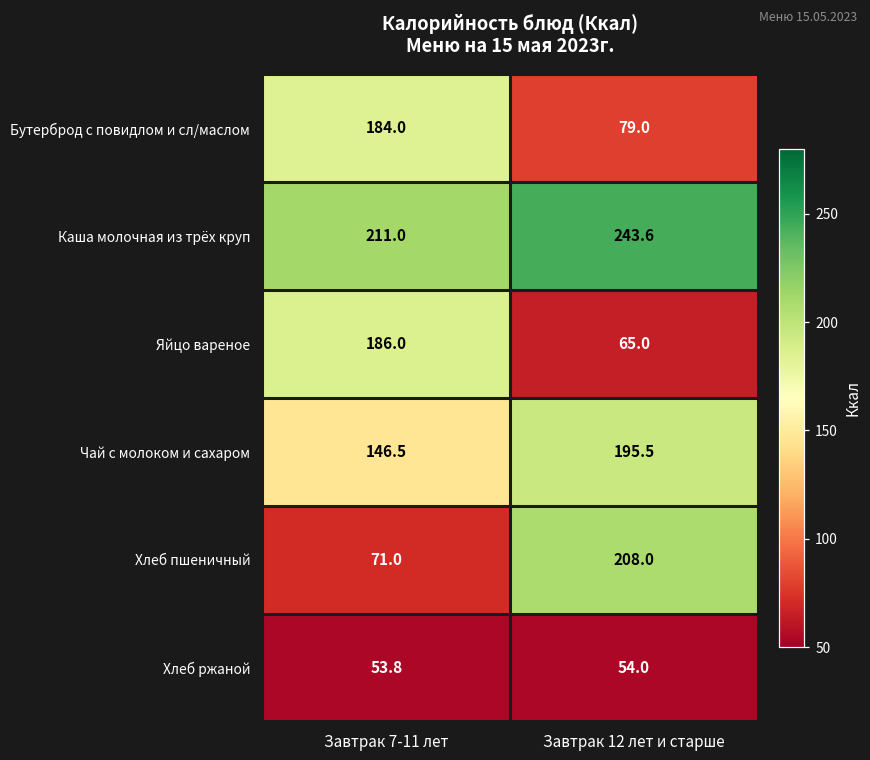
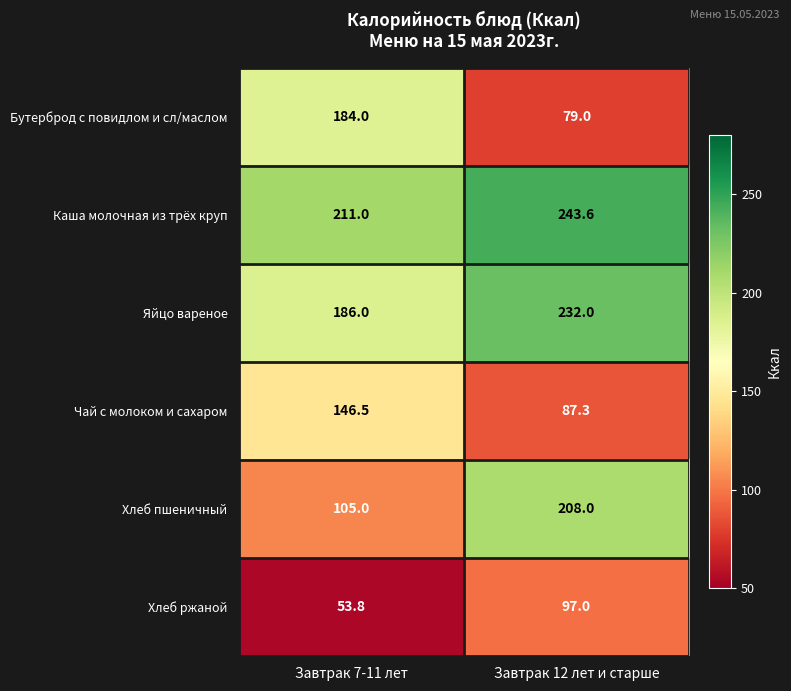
Яйцо вареное, Завтрак 12 лет и старше: 65.0 -> 232.0
Чай с молоком и сахаром, Завтрак 12 лет и старше: 195.5 -> 87.3
Хлеб пшеничный, Завтрак 7-11 лет: 71.0 -> 105.0
Хлеб ржаной, Завтрак 12 лет и старше: 54.0 -> 97.0
